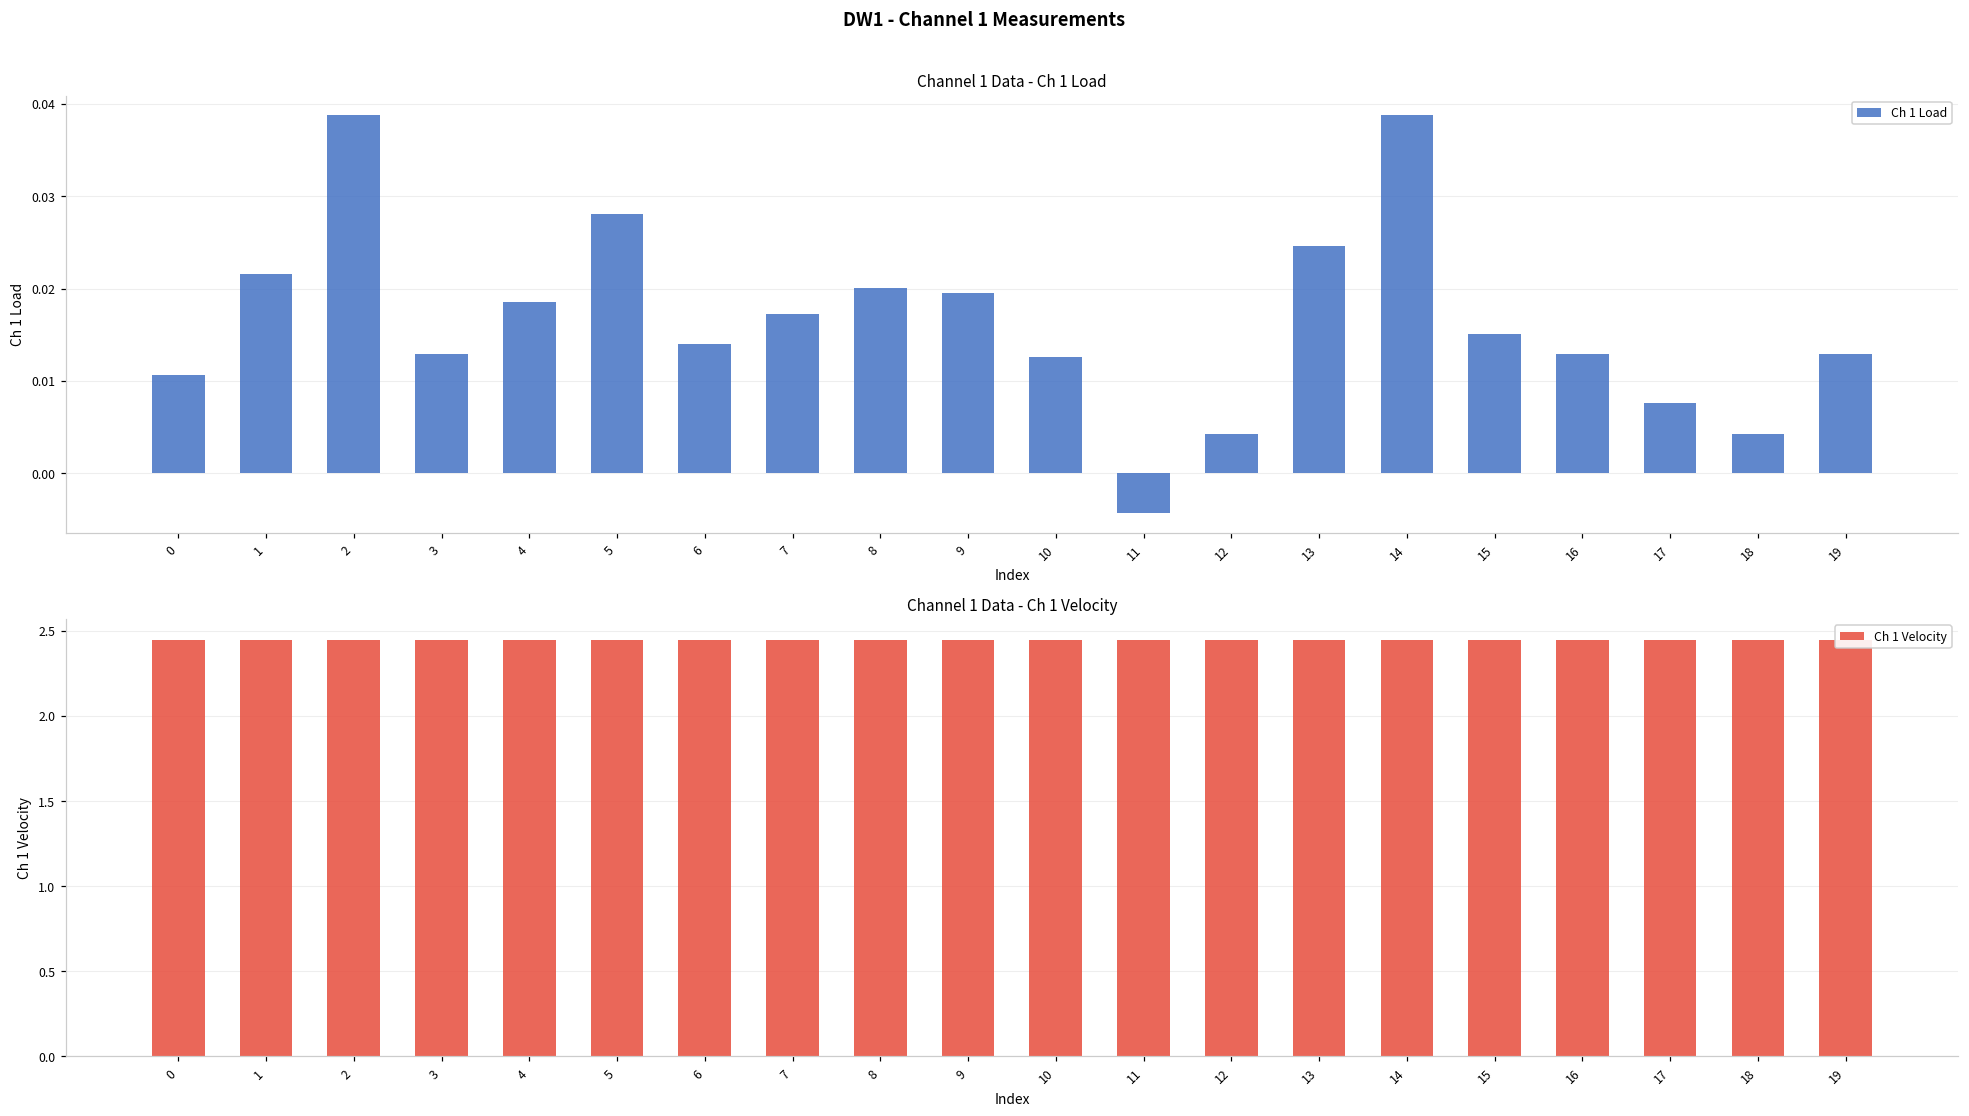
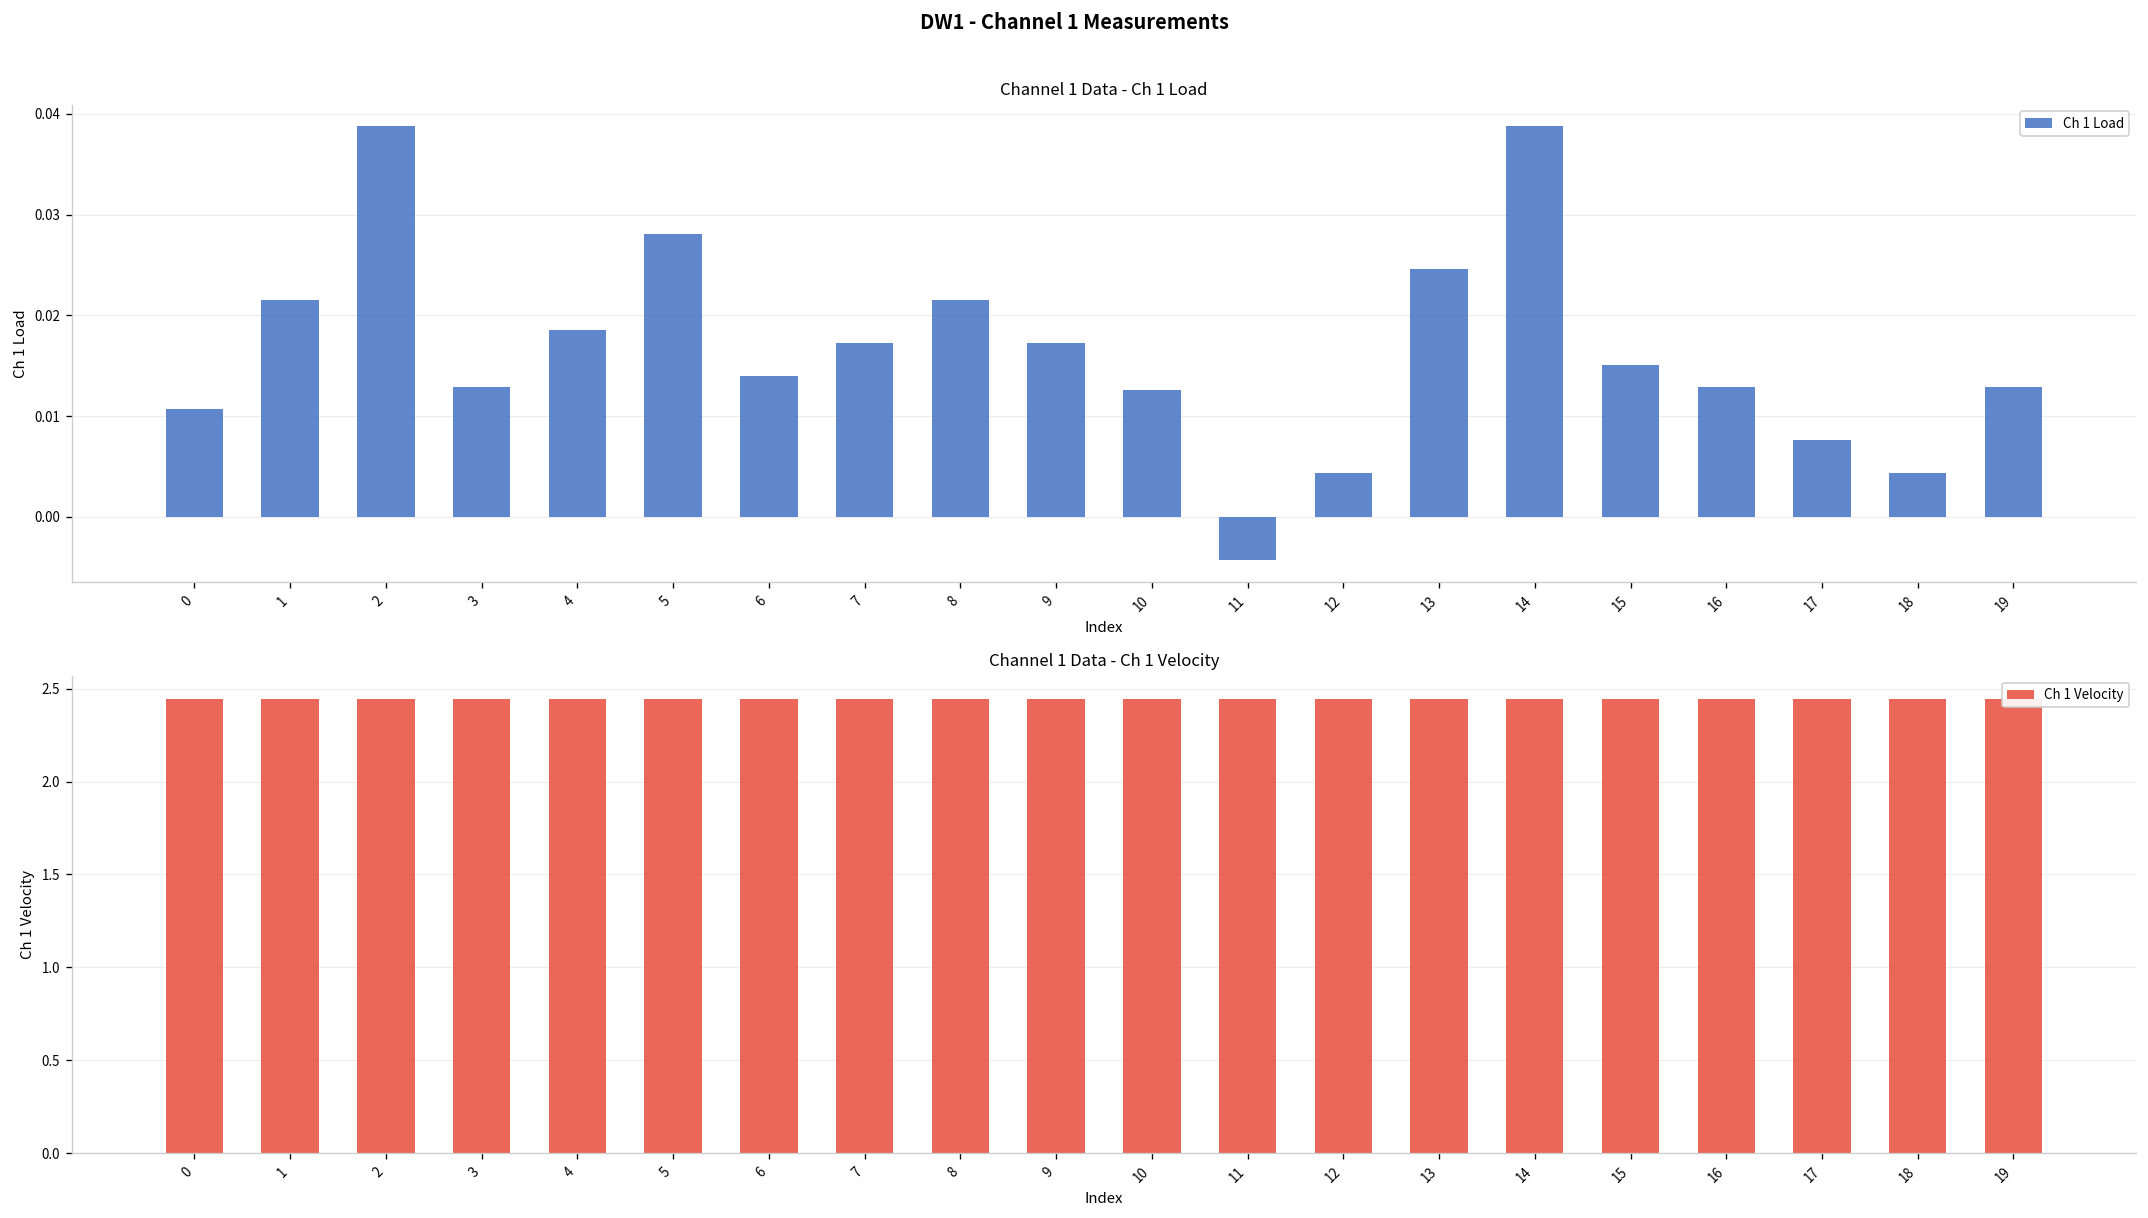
Channel 1 Data - Ch 1 Load, 8: 0.020 -> 0.022
Channel 1 Data - Ch 1 Load, 9: 0.020 -> 0.017
